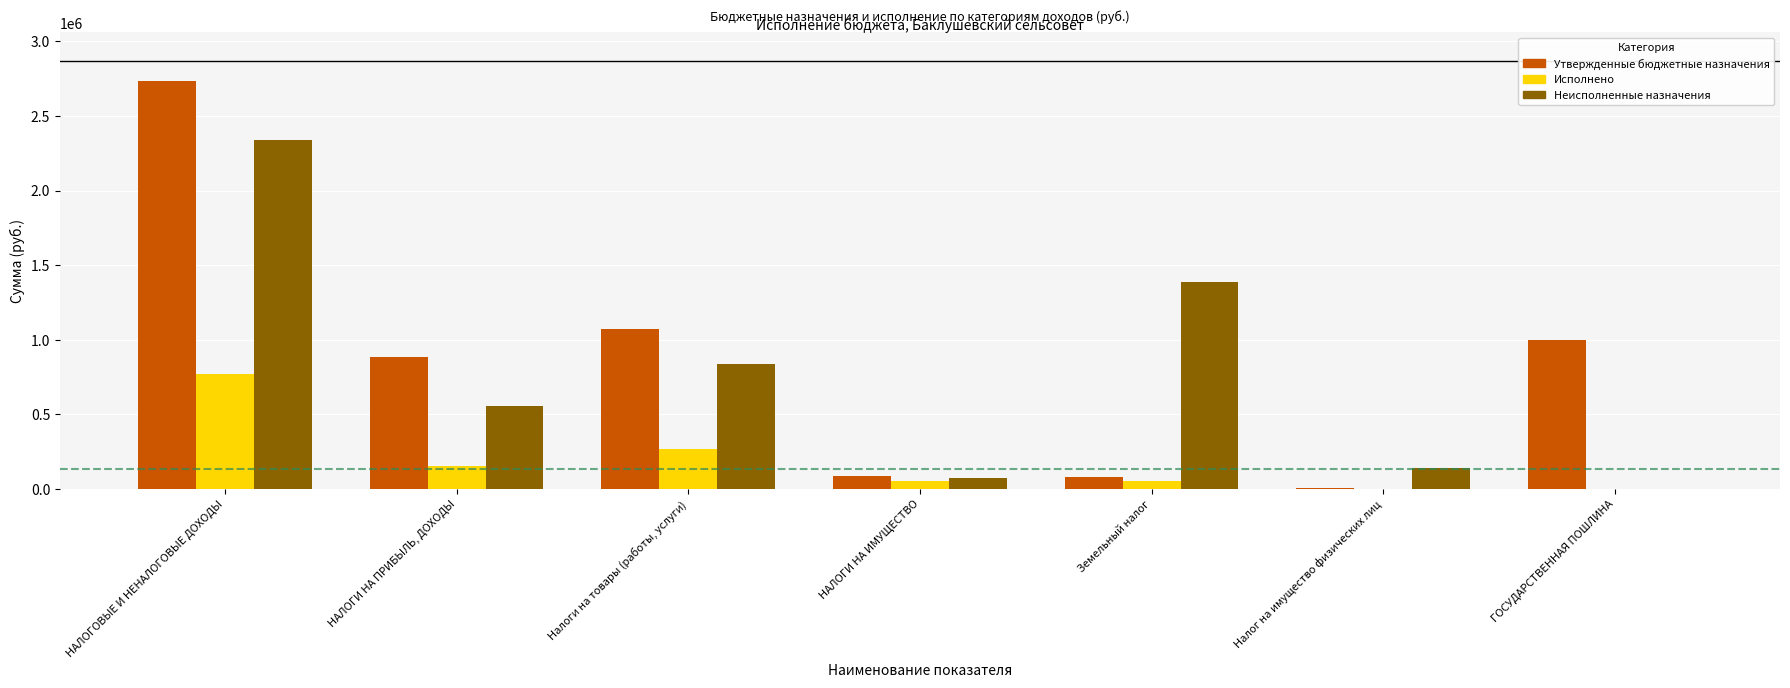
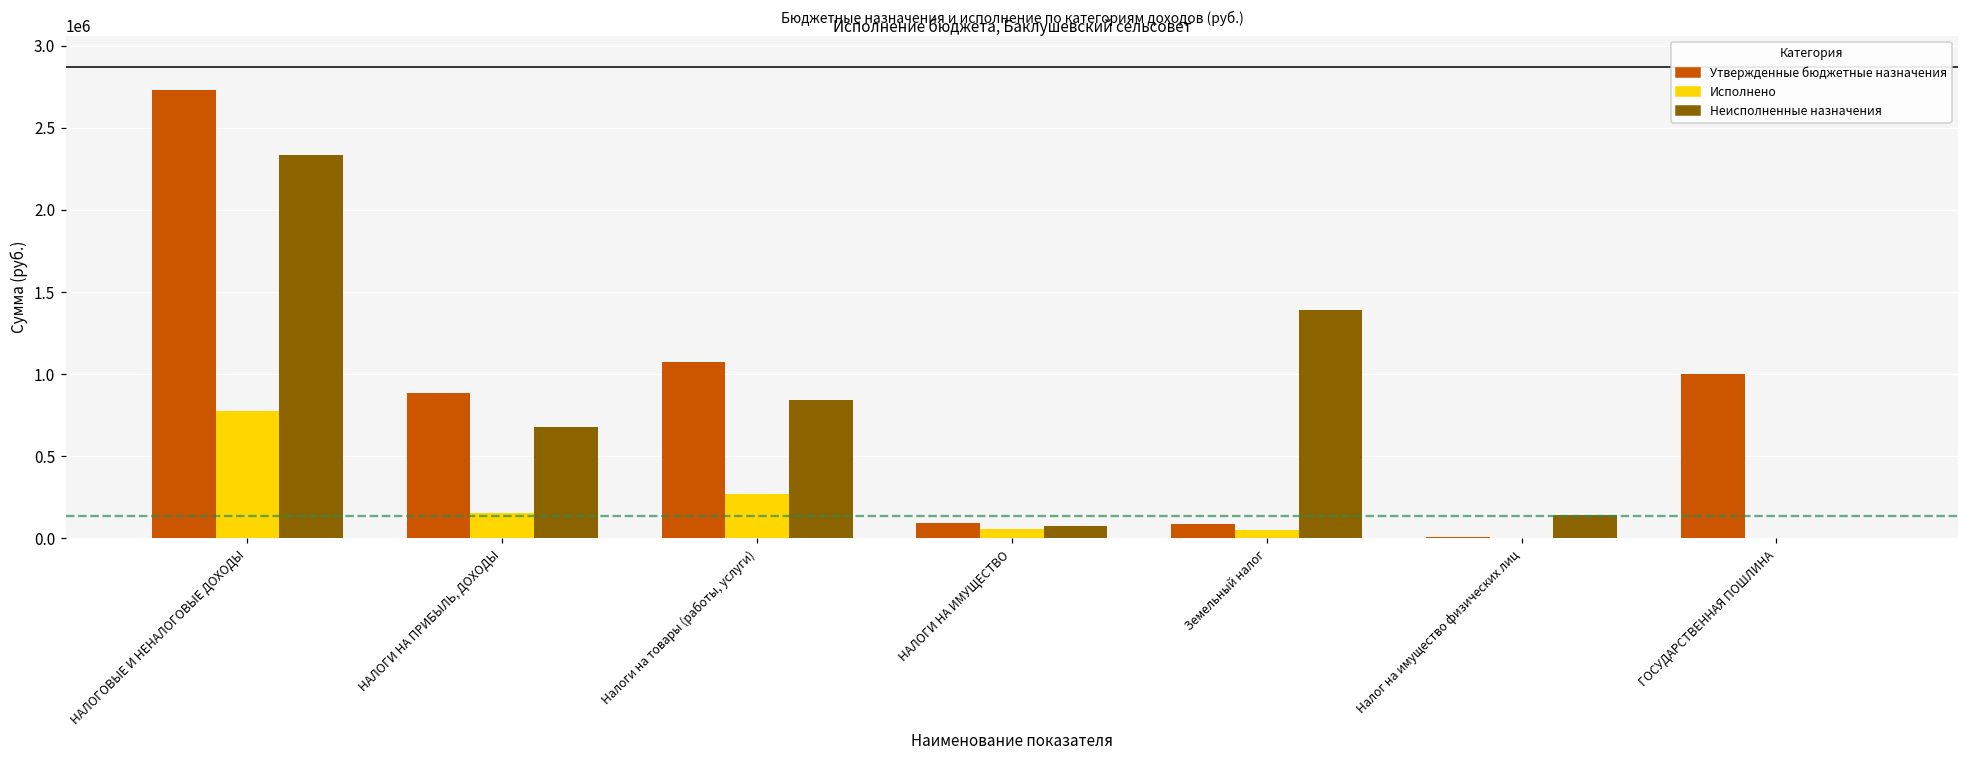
Неисполненные назначения, НАЛОГИ НА ПРИБЫЛЬ, ДОХОДЫ: 550000 -> 680000
